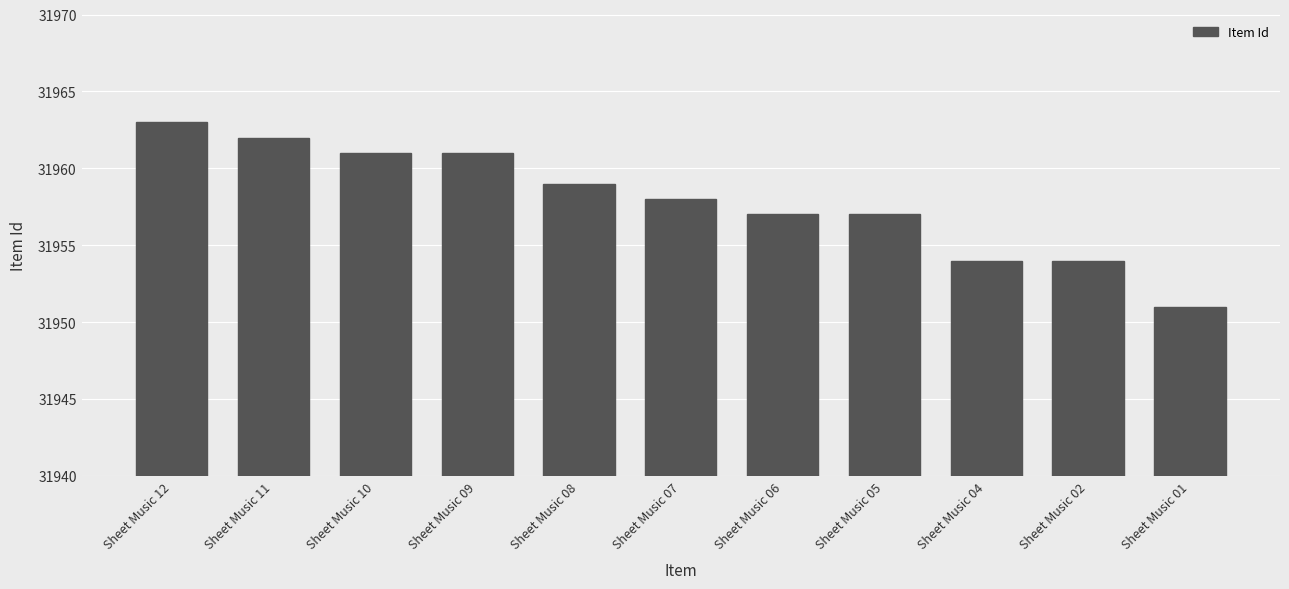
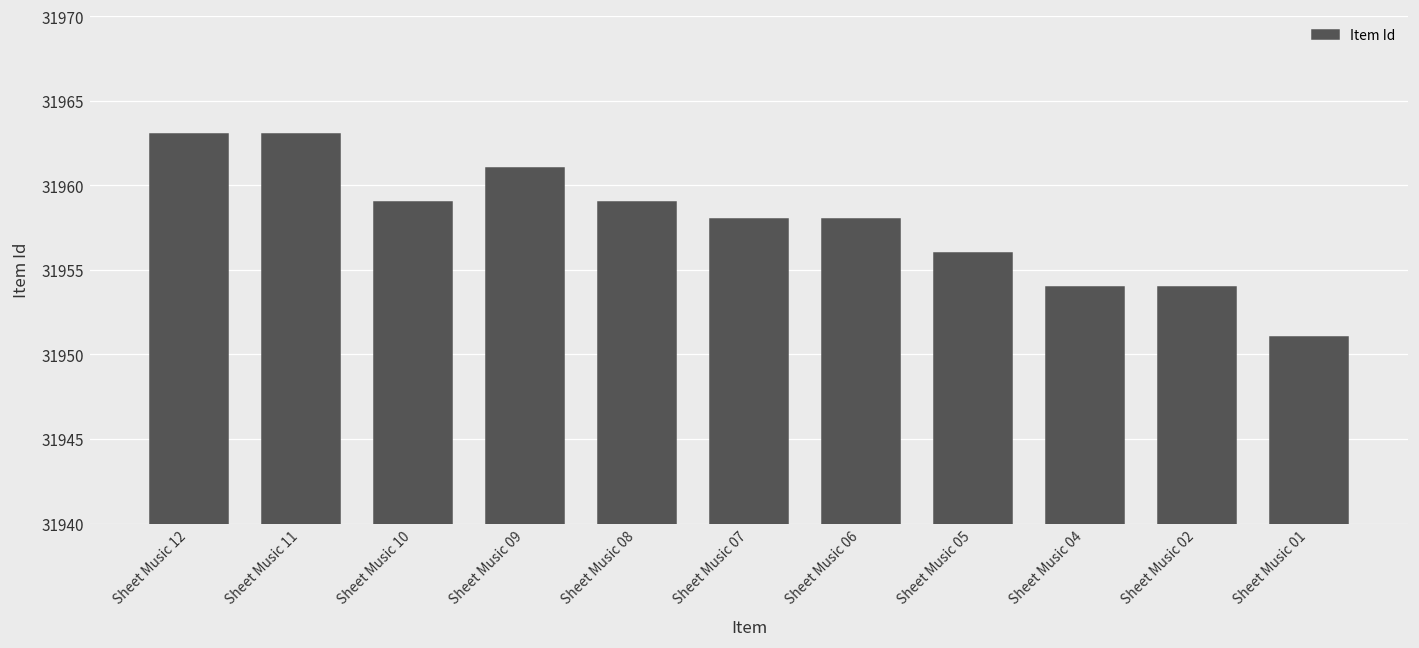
Sheet Music 11: 31962 -> 31963
Sheet Music 10: 31961 -> 31959
Sheet Music 06: 31957 -> 31958
Sheet Music 05: 31957 -> 31956
